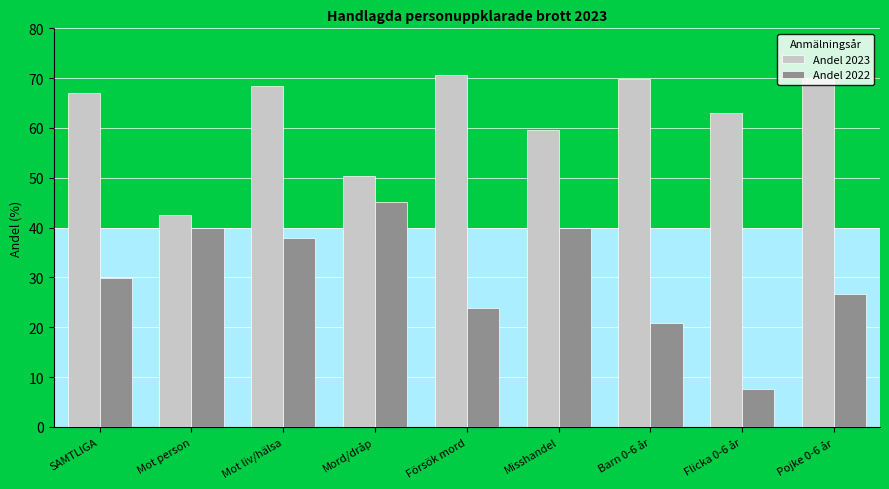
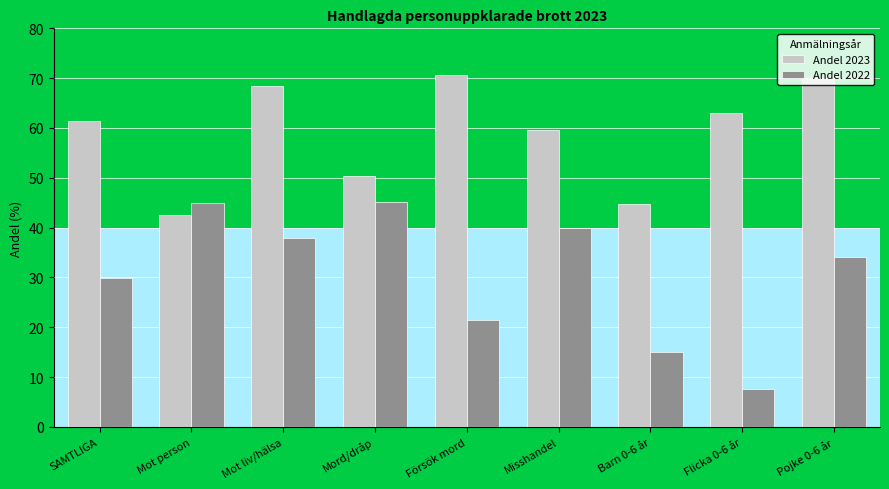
Andel 2023, SAMTLIGA: 67 -> 61
Andel 2022, Mot person: 40 -> 45
Andel 2022, Försök mord: 24 -> 21
Andel 2023, Barn 0-6 år: 70 -> 45
Andel 2022, Barn 0-6 år: 21 -> 15
Andel 2022, Pojke 0-6 år: 27 -> 34
